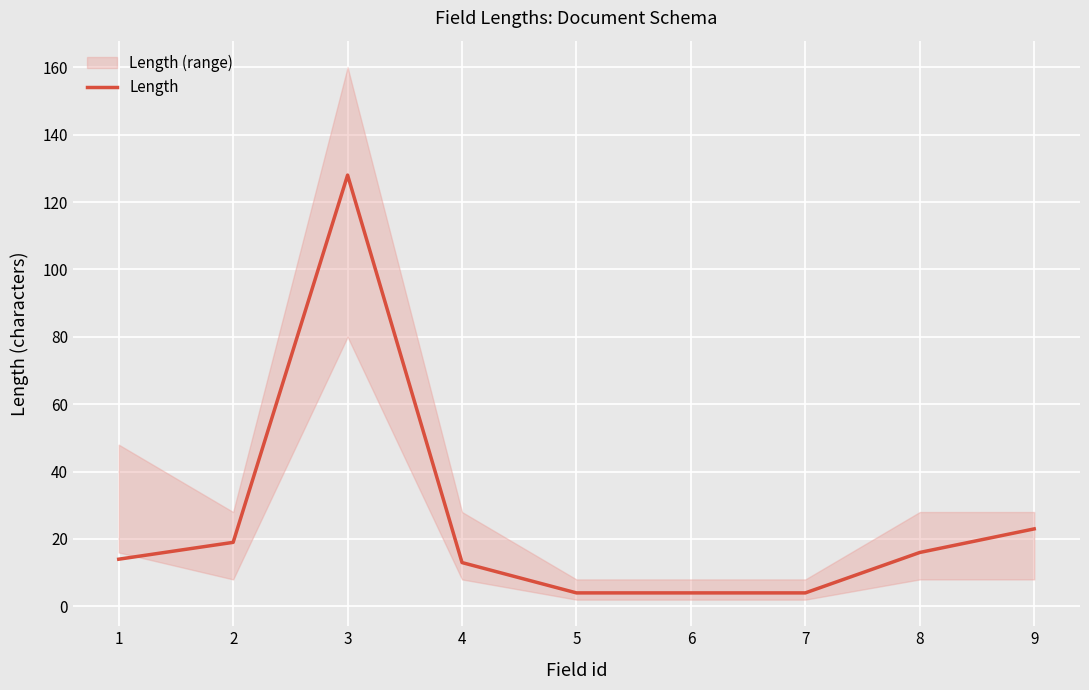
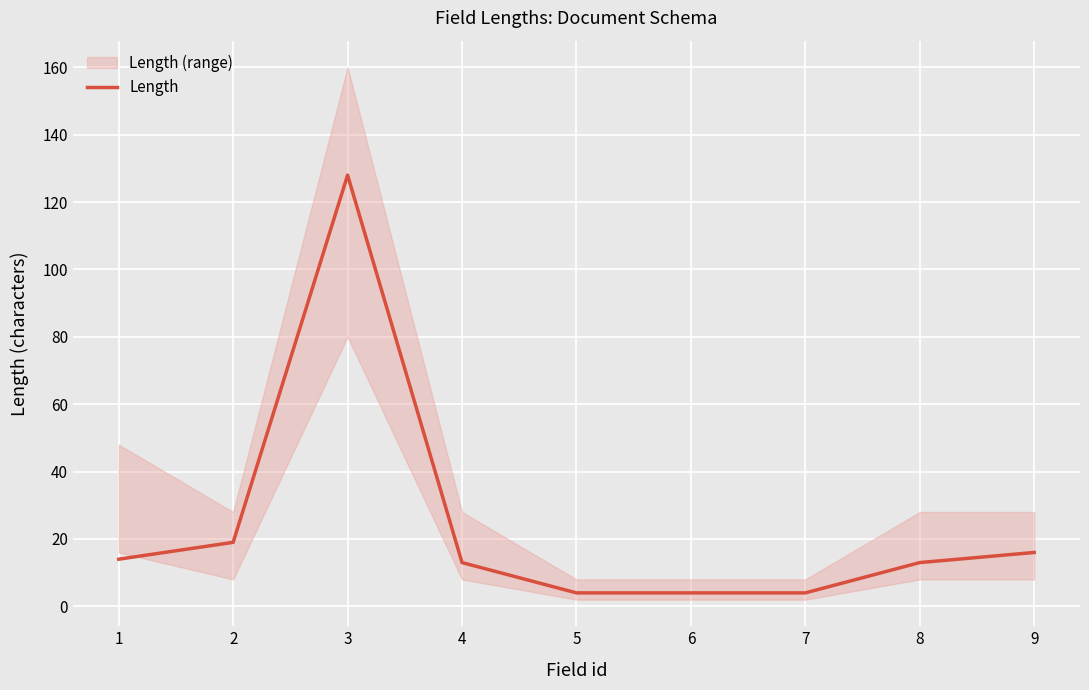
Length, 8: 16 -> 13
Length, 9: 23 -> 16
